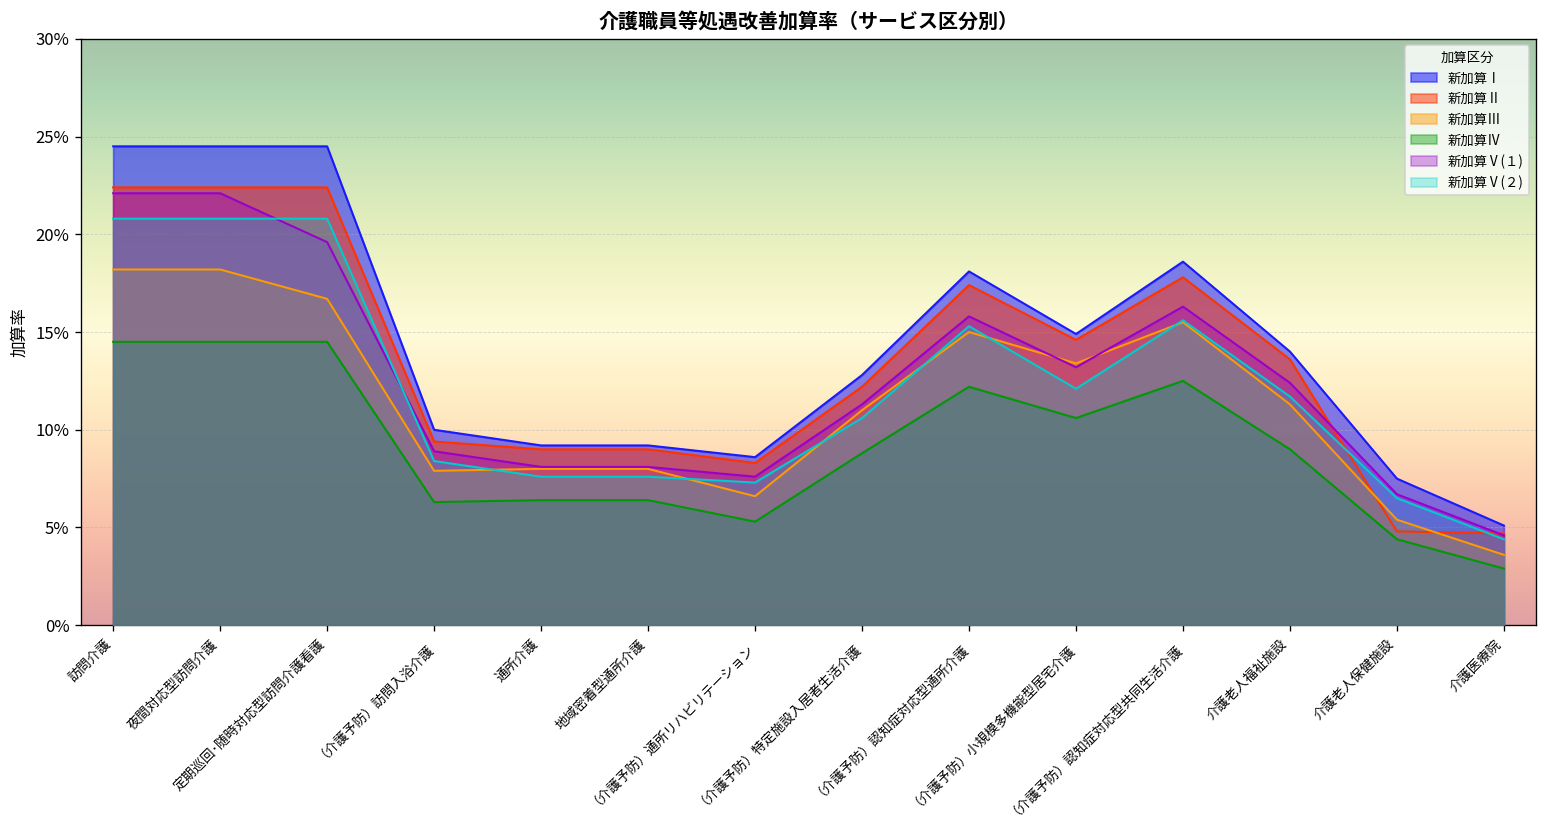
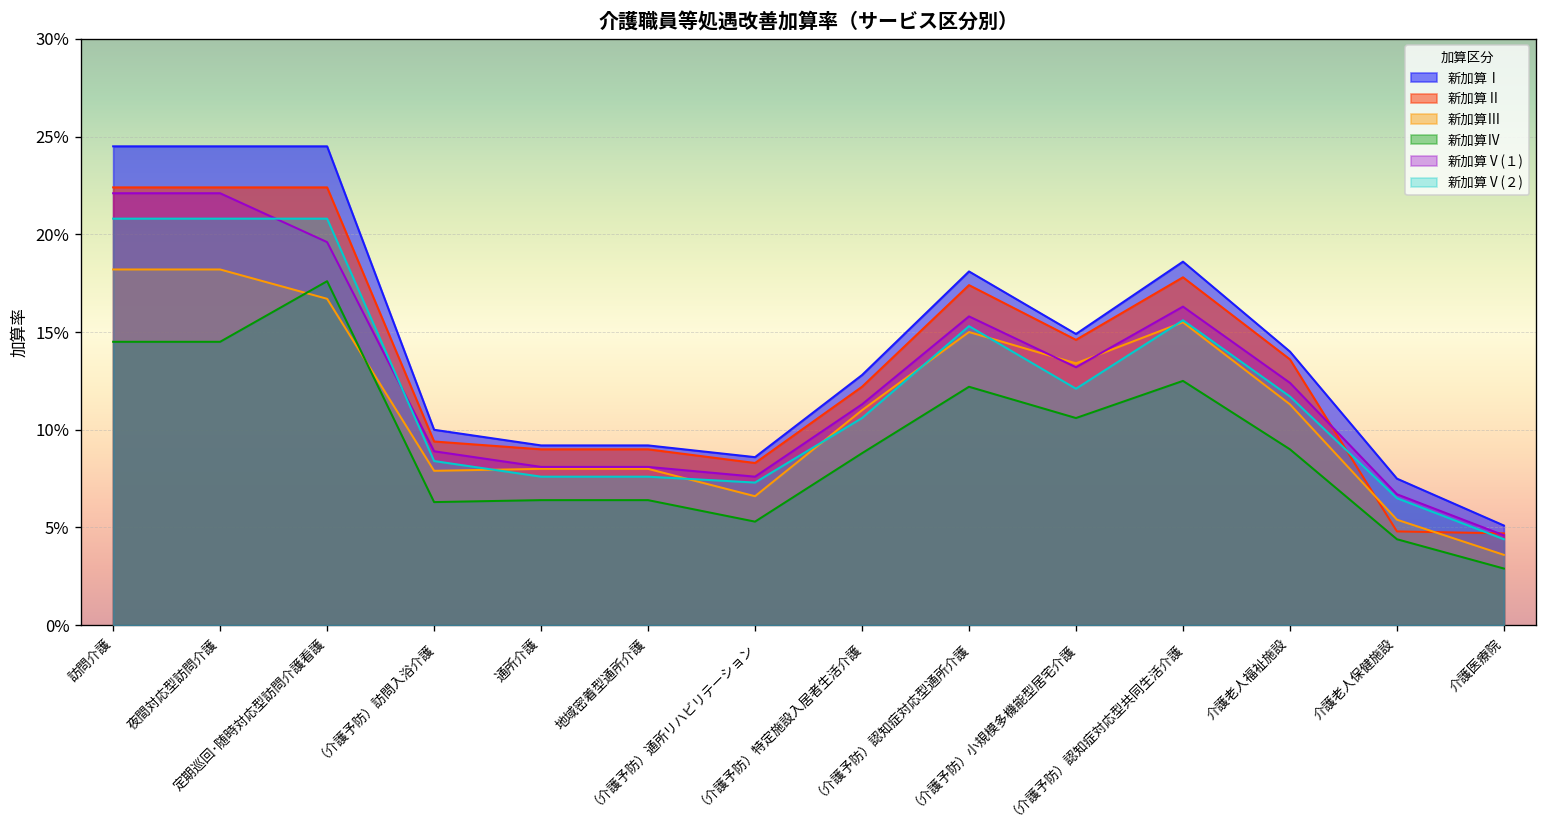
新加算Ⅳ, 定期巡回･随時対応型訪問介護看護: 14.5% -> 17.6%
